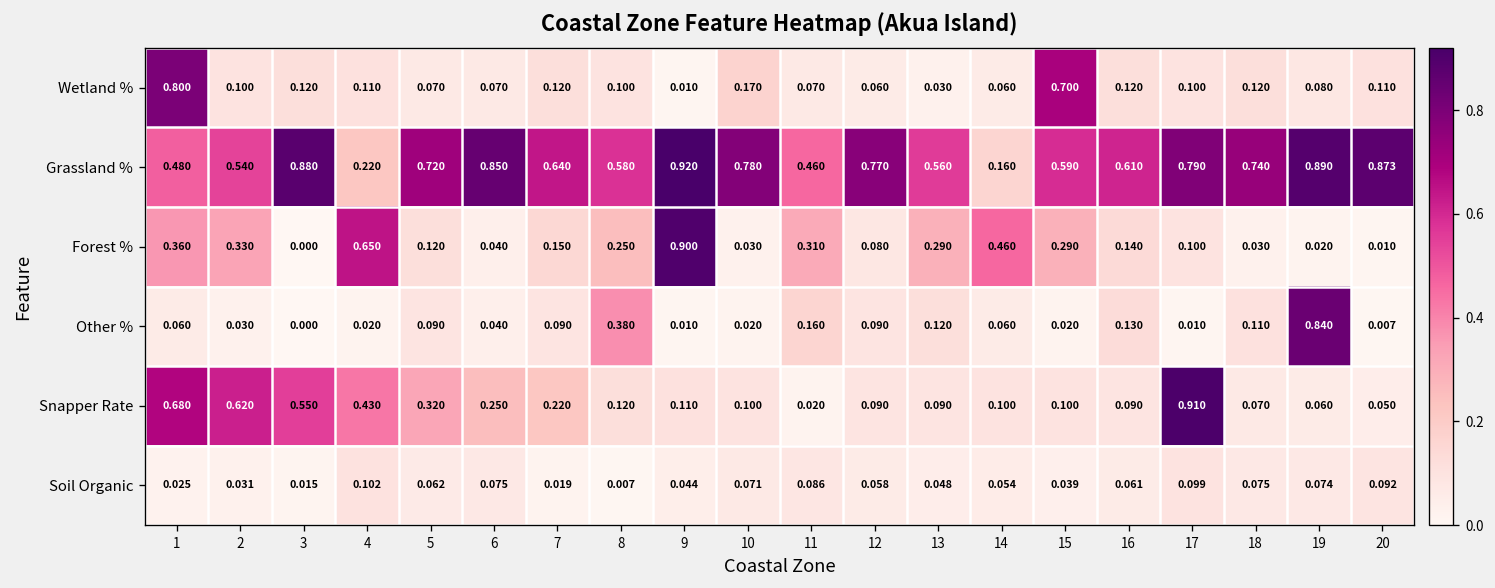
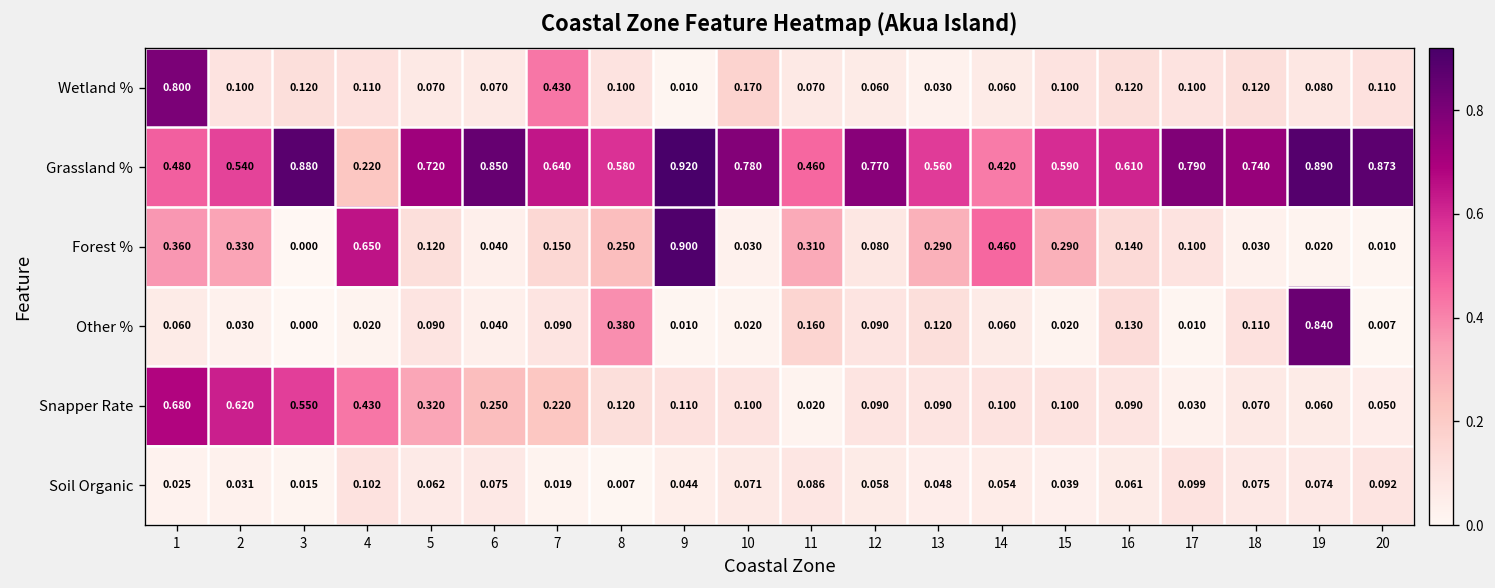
Wetland %, 7: 0.120 -> 0.430
Wetland %, 15: 0.700 -> 0.100
Grassland %, 14: 0.160 -> 0.420
Snapper Rate, 17: 0.910 -> 0.030
